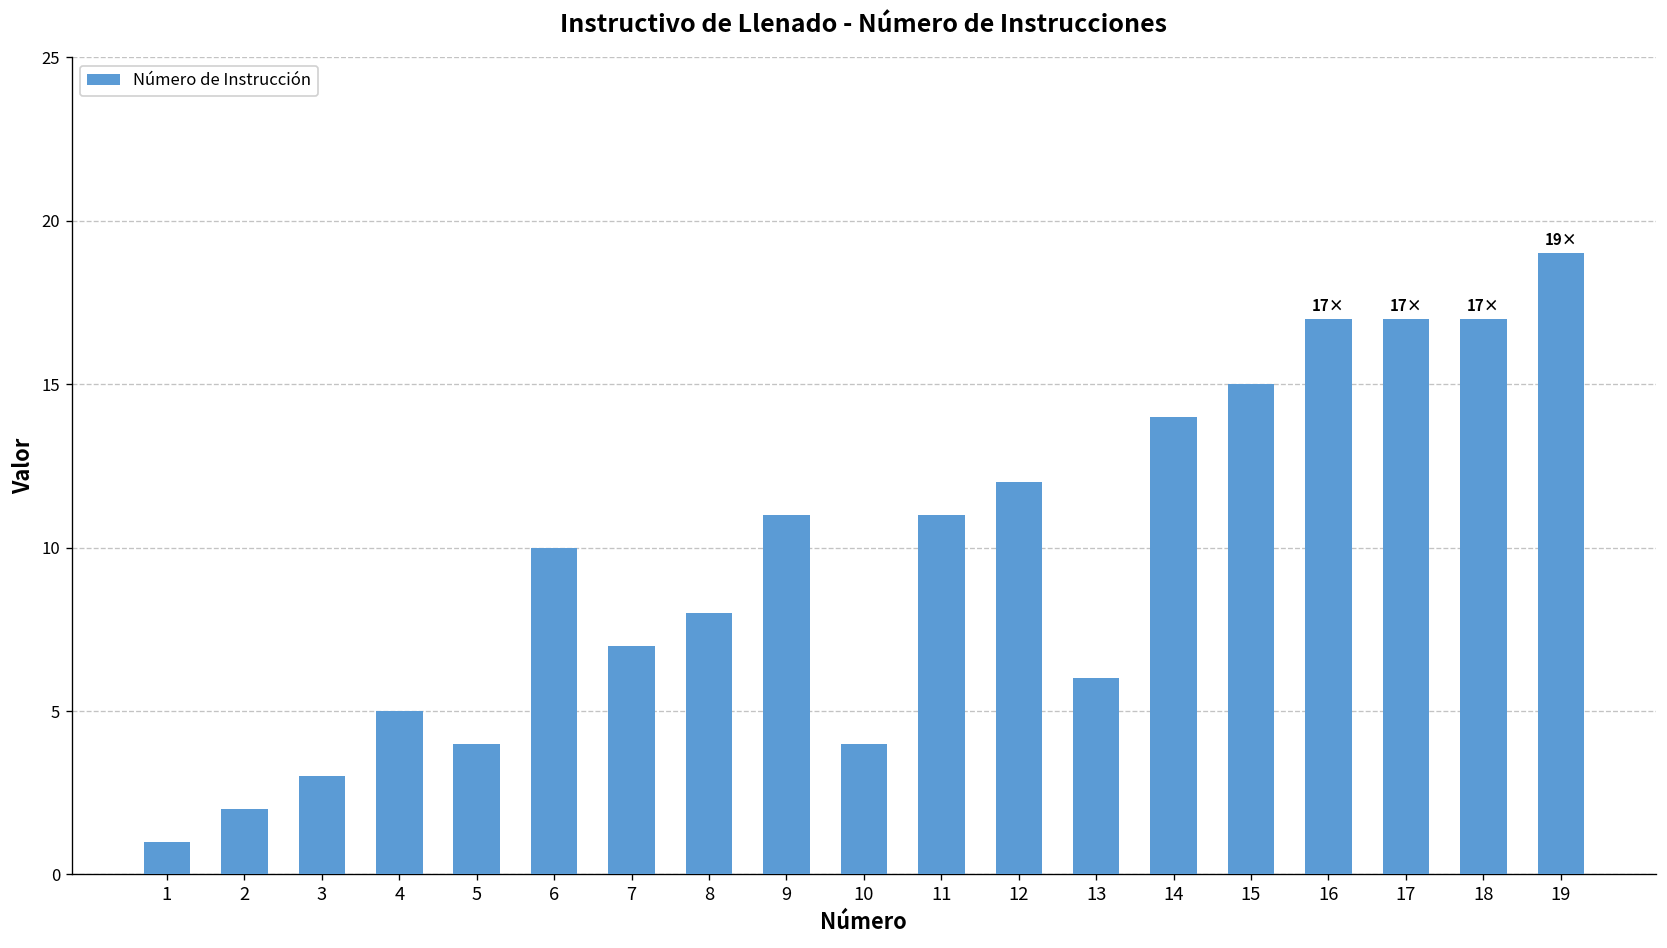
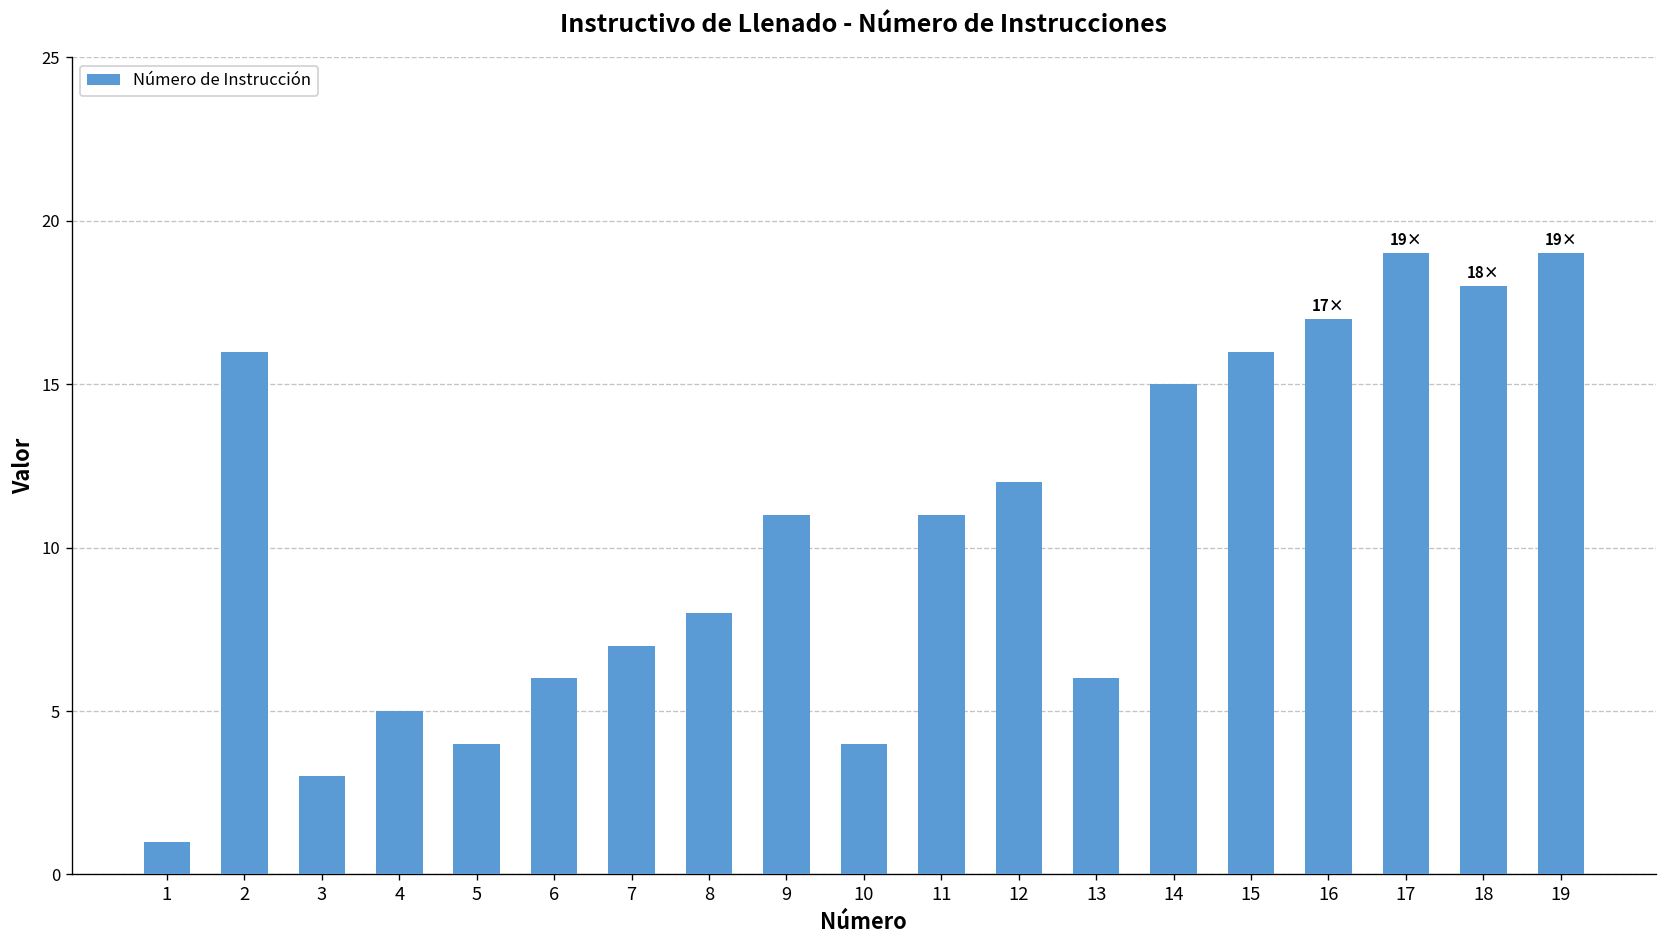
2: 2 -> 16
6: 10 -> 6
14: 14 -> 15
15: 15 -> 16
17: 17× -> 19×
18: 17× -> 18×
